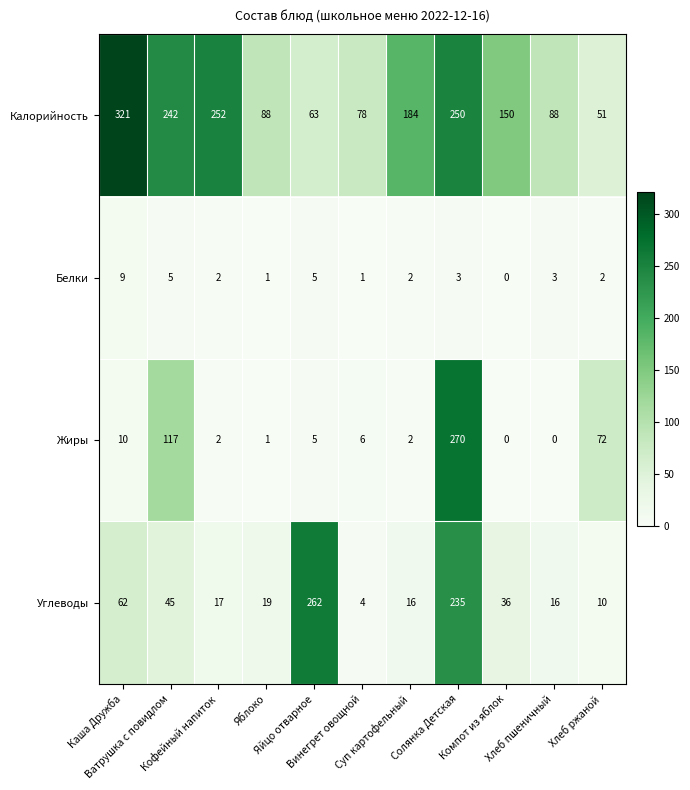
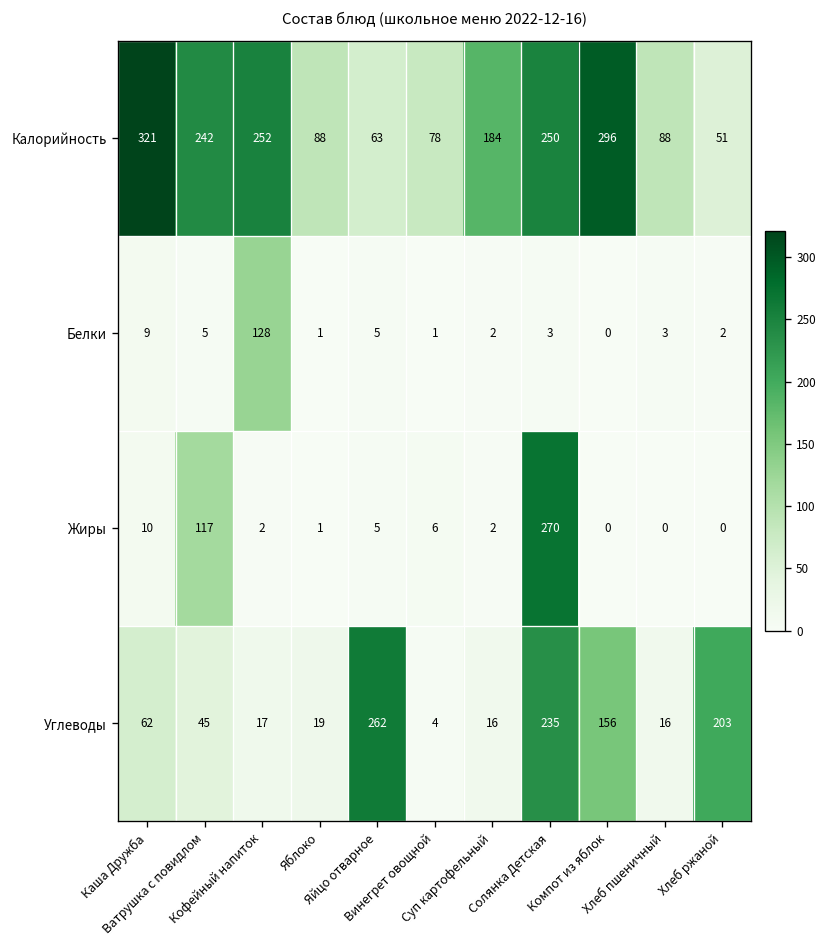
Калорийность, Компот из яблок: 150 -> 296
Белки, Кофейный напиток: 2 -> 128
Жиры, Хлеб ржаной: 72 -> 0
Углеводы, Компот из яблок: 36 -> 156
Углеводы, Хлеб ржаной: 10 -> 203
